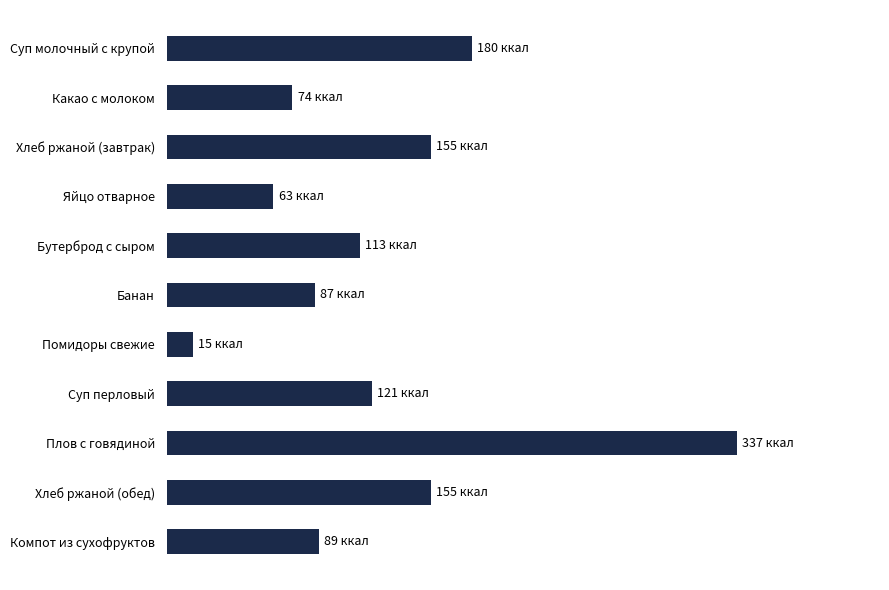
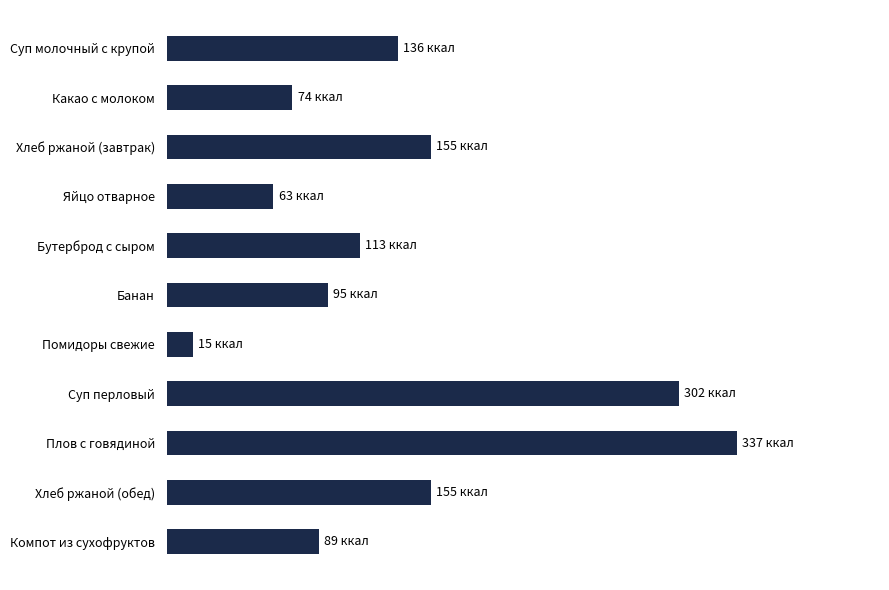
Суп молочный с крупой: 180 -> 136
Банан: 87 -> 95
Суп перловый: 121 -> 302
